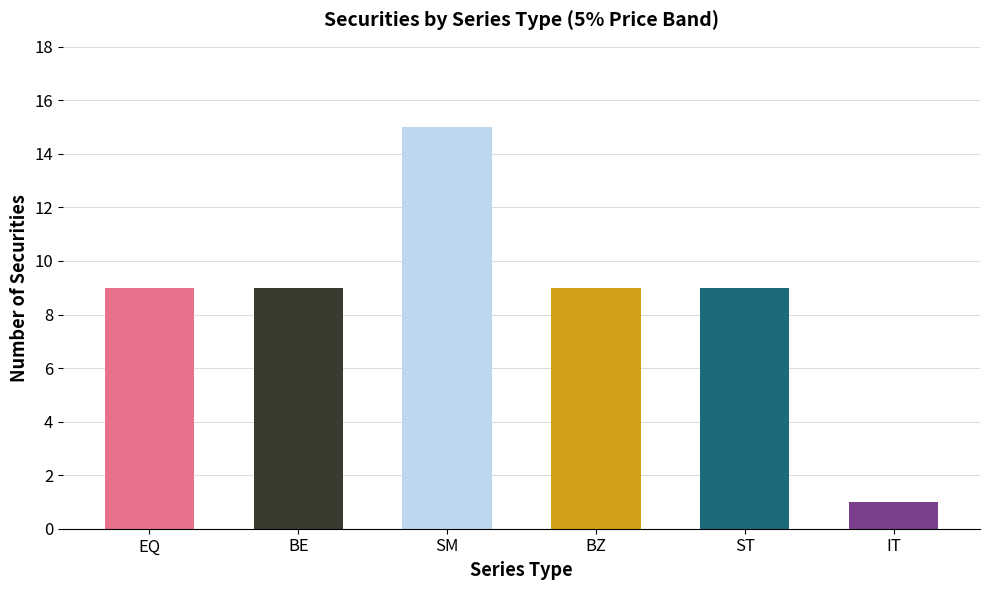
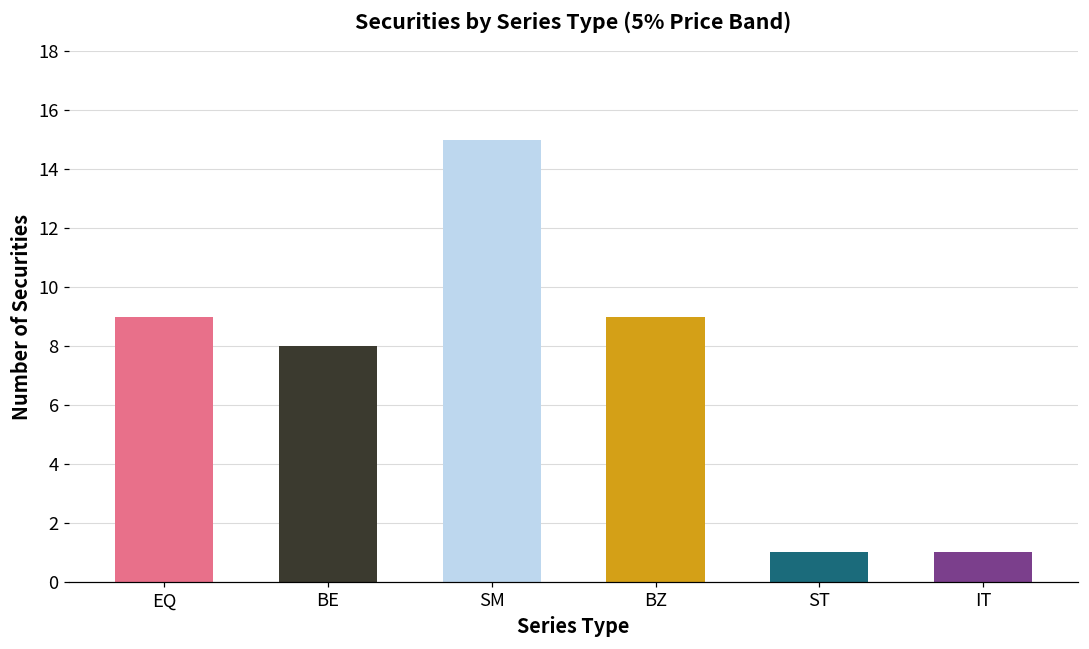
BE: 9 -> 8
ST: 9 -> 1
